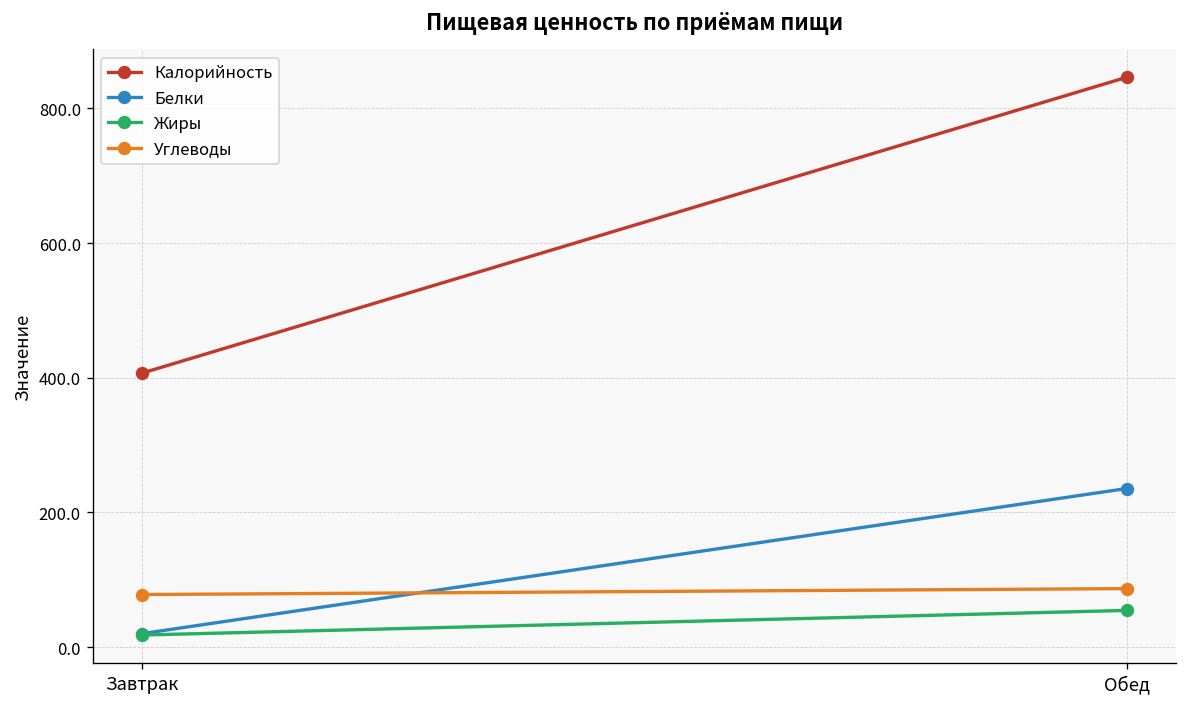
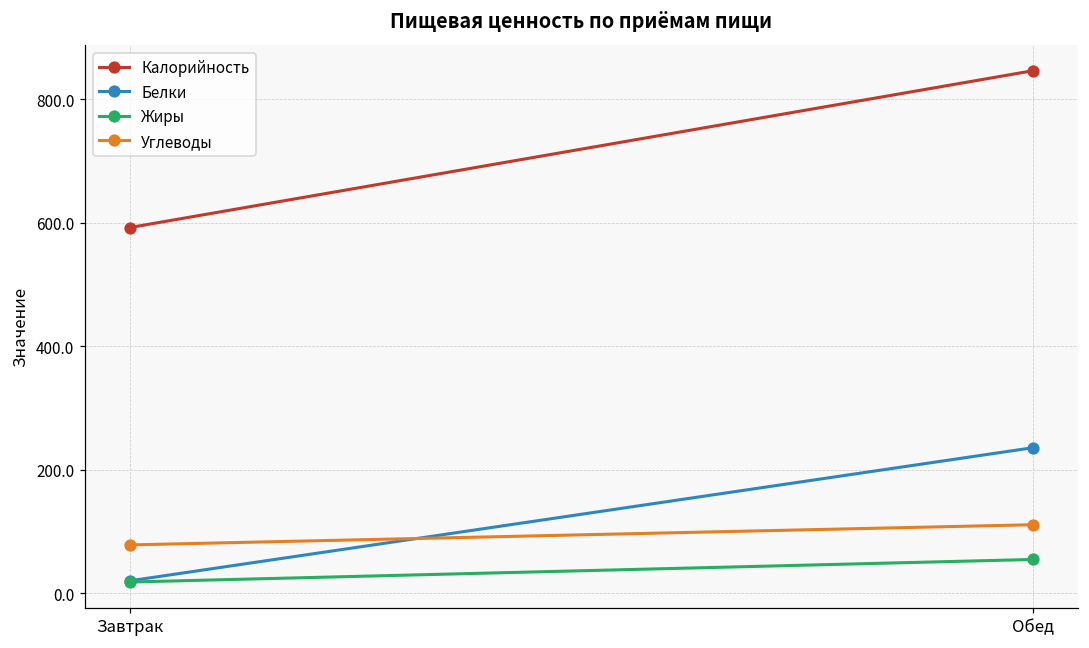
Калорийность, Завтрак: 410 -> 590
Углеводы, Обед: 90 -> 110
